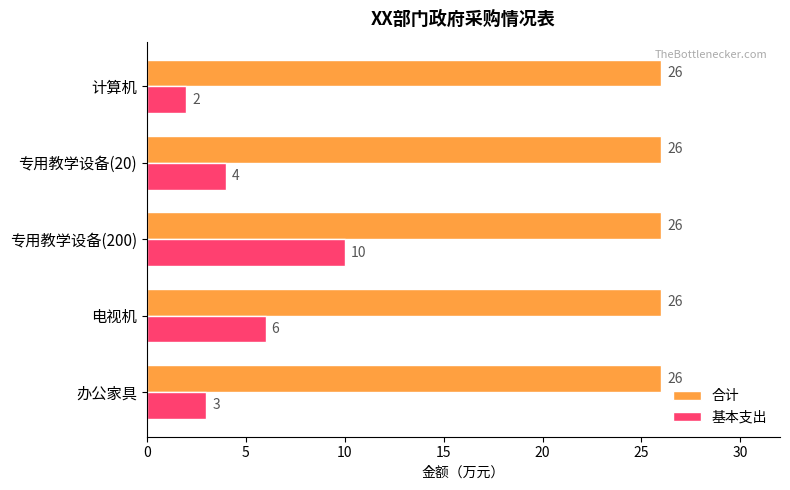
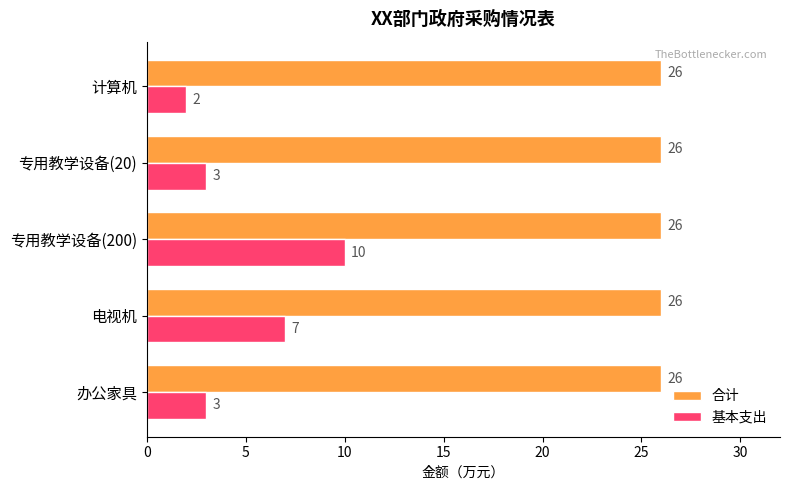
基本支出, 专用教学设备(20): 4 -> 3
基本支出, 电视机: 6 -> 7
